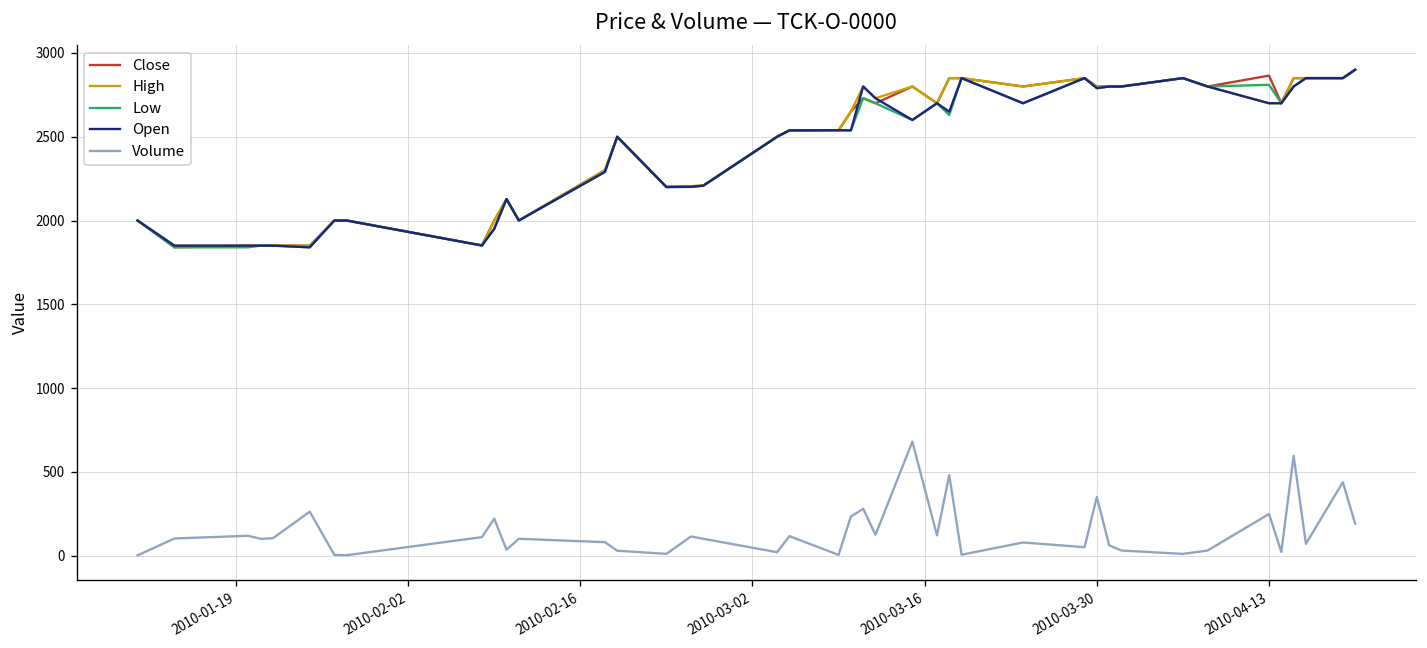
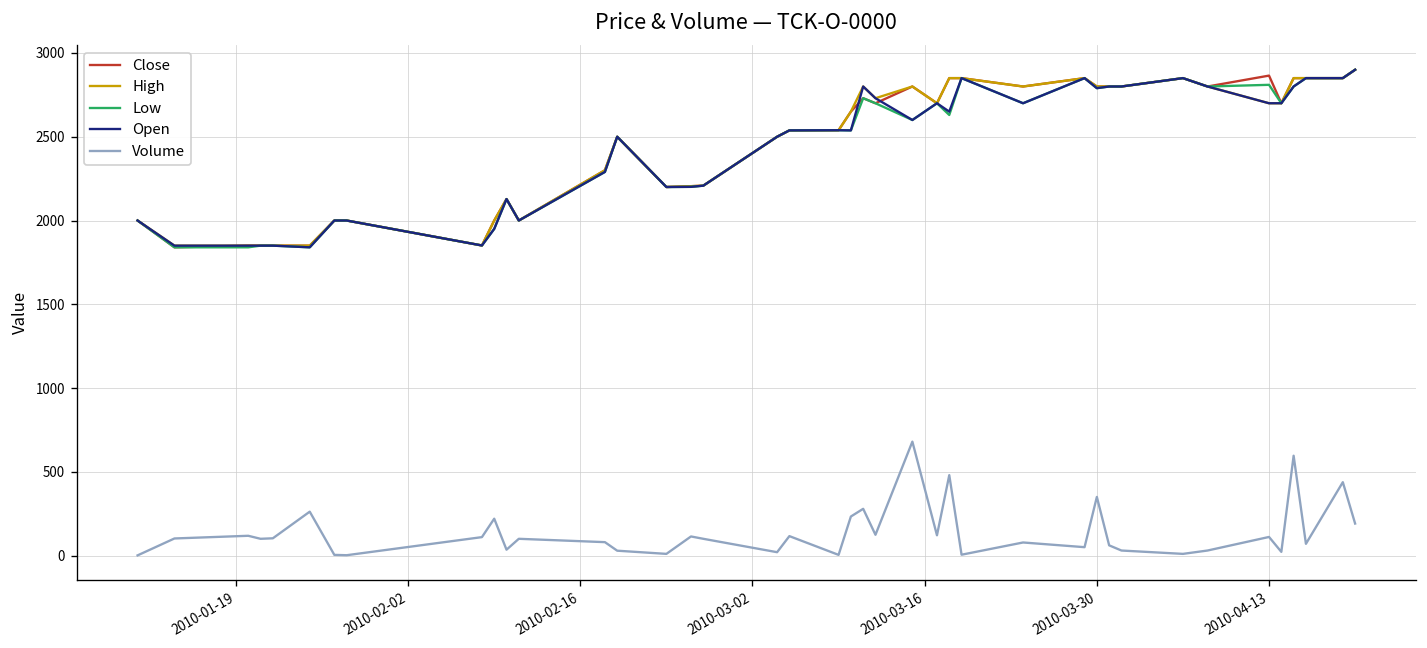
Volume, 2010-04-13: 250 -> 110
